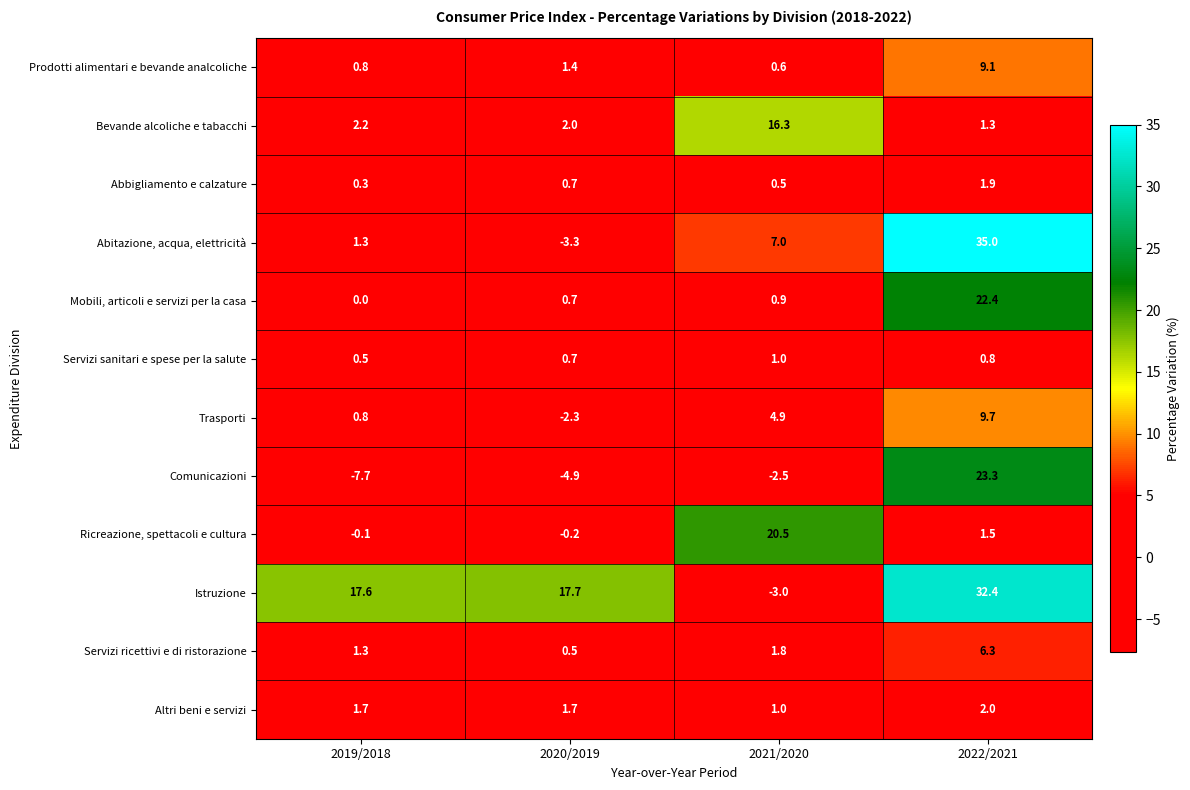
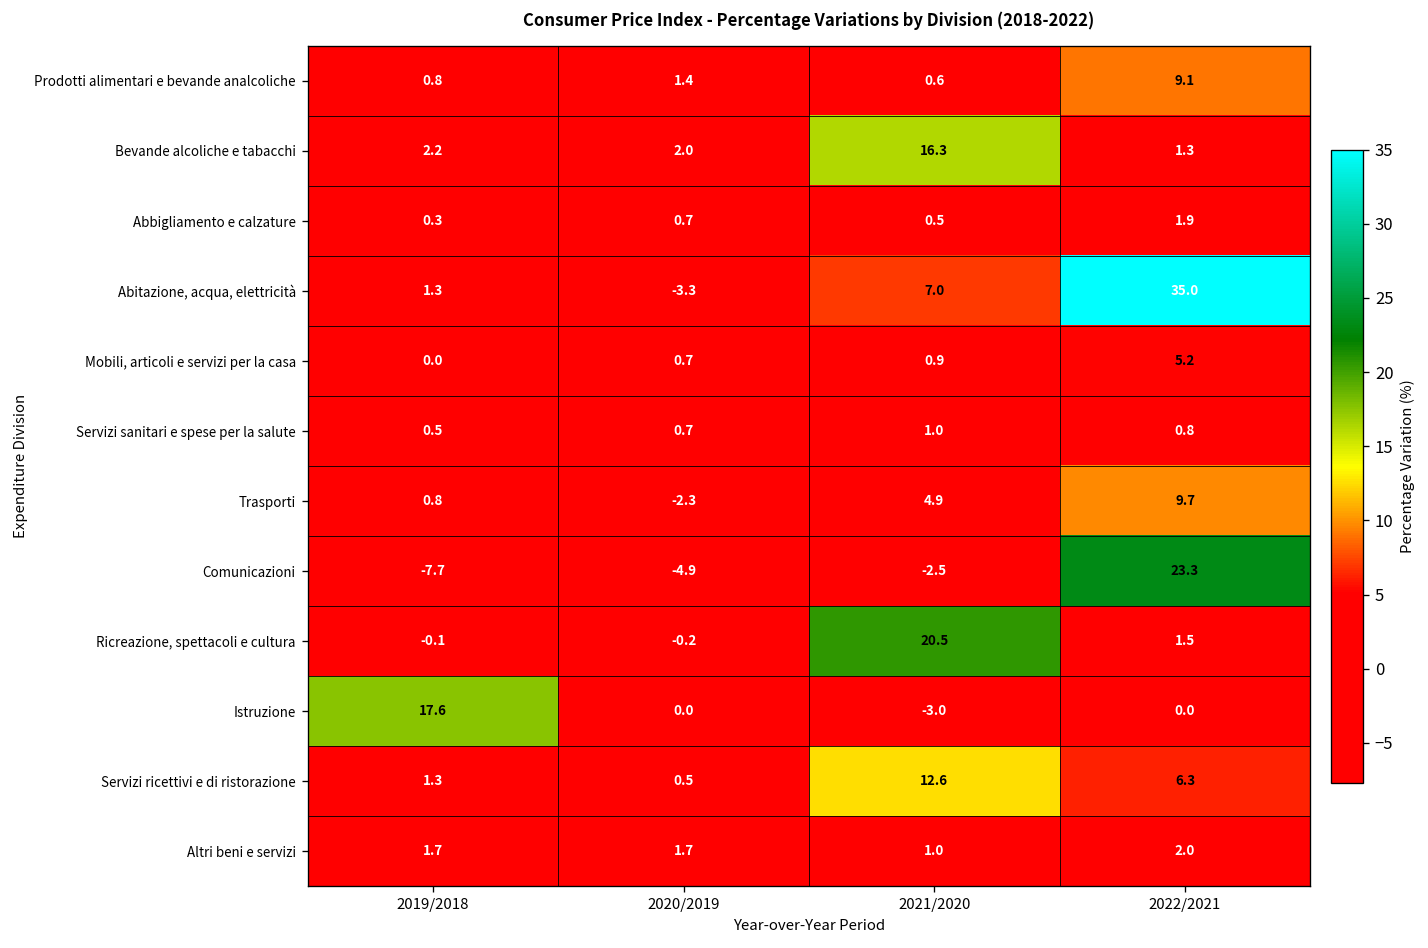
Mobili, articoli e servizi per la casa, 2022/2021: 22.4 -> 5.2
Istruzione, 2020/2019: 17.7 -> 0.0
Istruzione, 2022/2021: 32.4 -> 0.0
Servizi ricettivi e di ristorazione, 2021/2020: 1.8 -> 12.6
